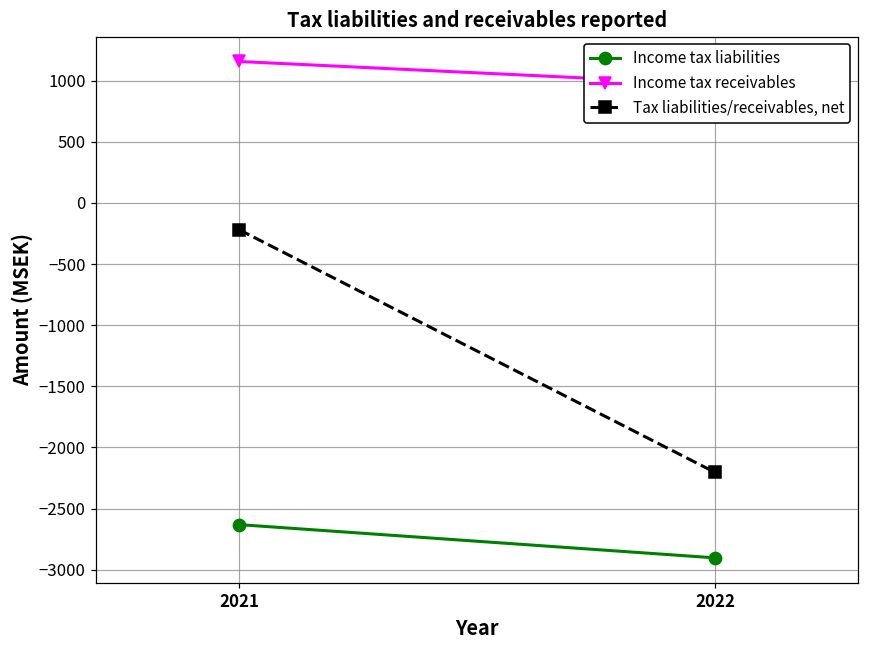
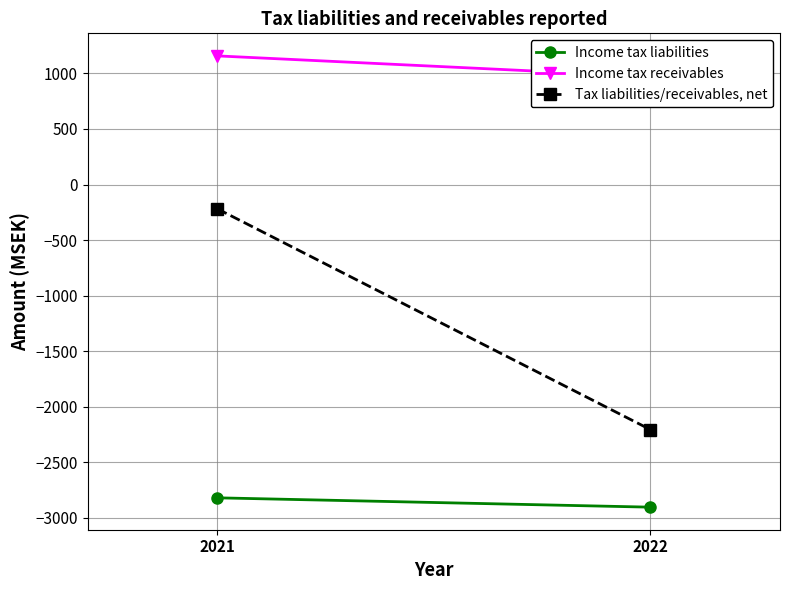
Income tax liabilities, 2021: -2630 -> -2820
